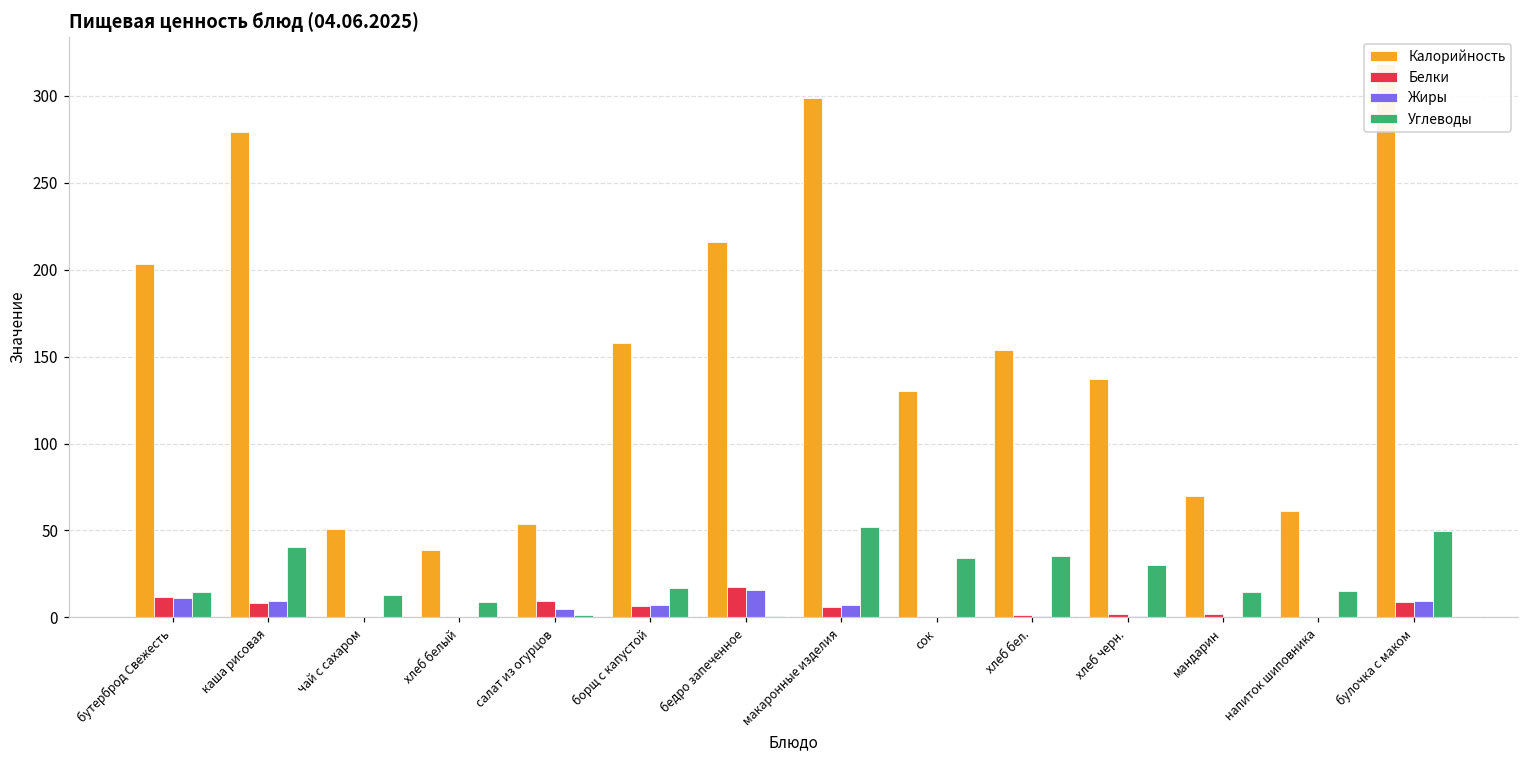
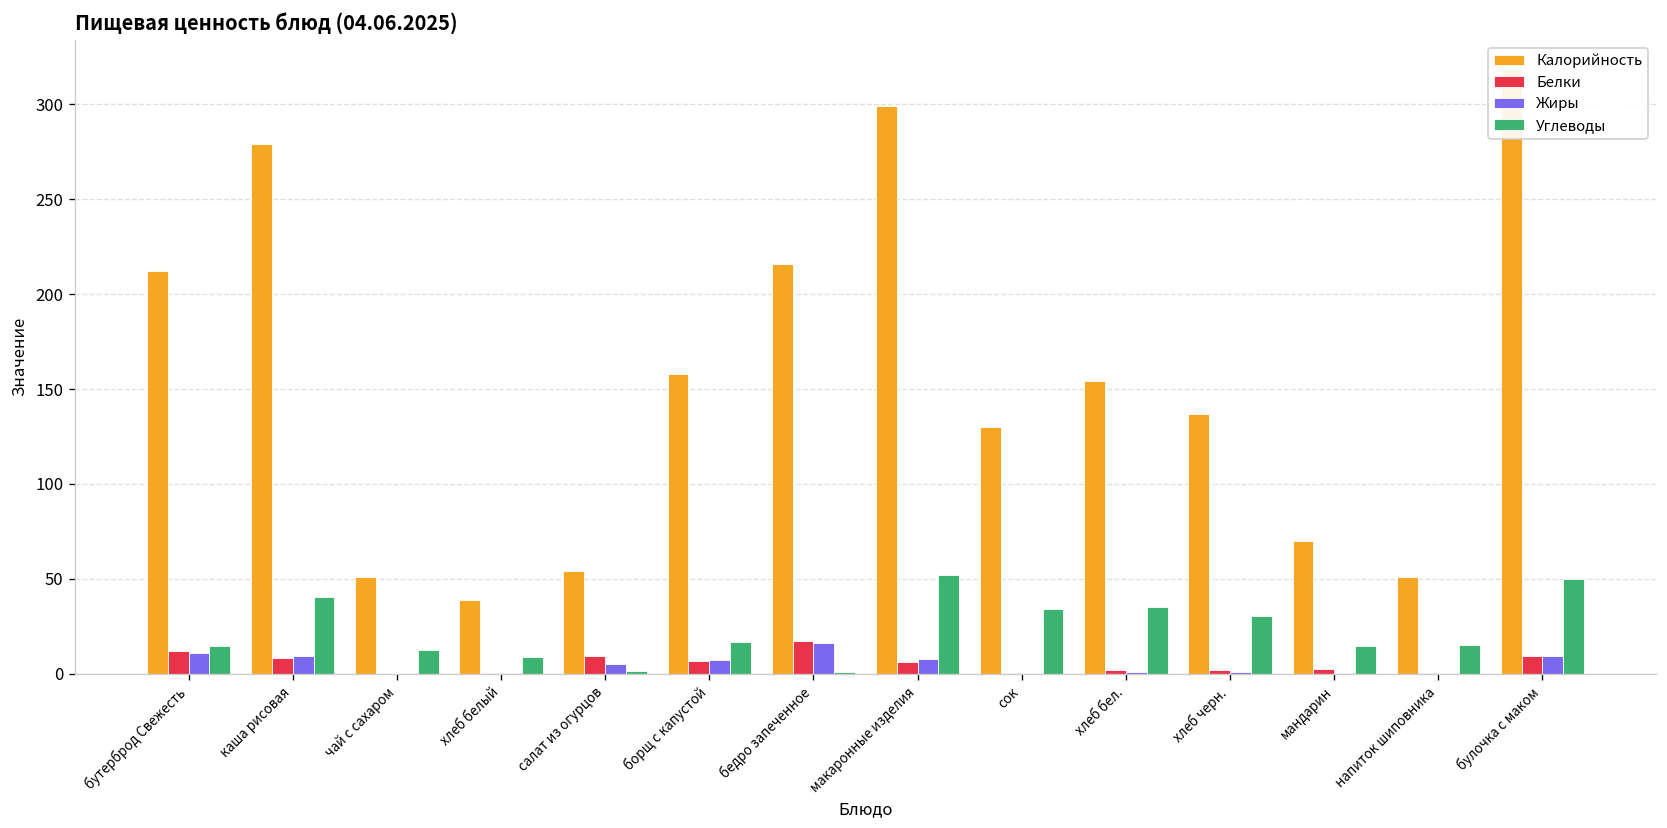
Калорийность, бутерброд Свежесть: 203 -> 212
Калорийность, напиток шиповника: 61 -> 51
